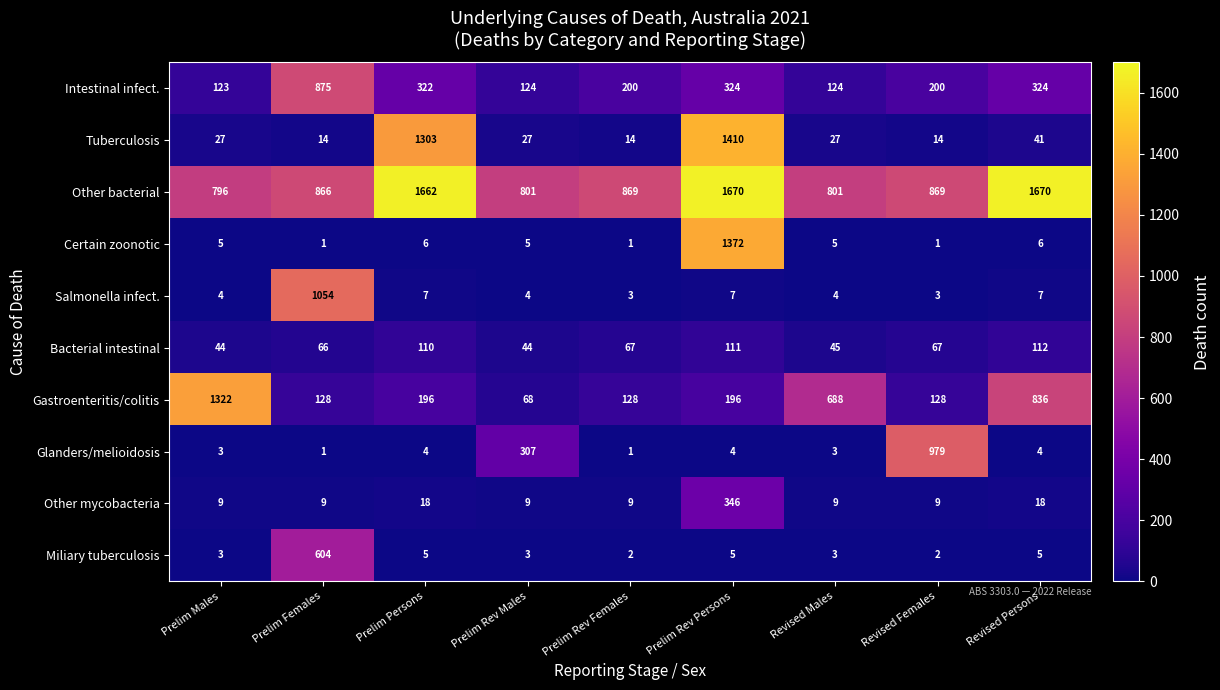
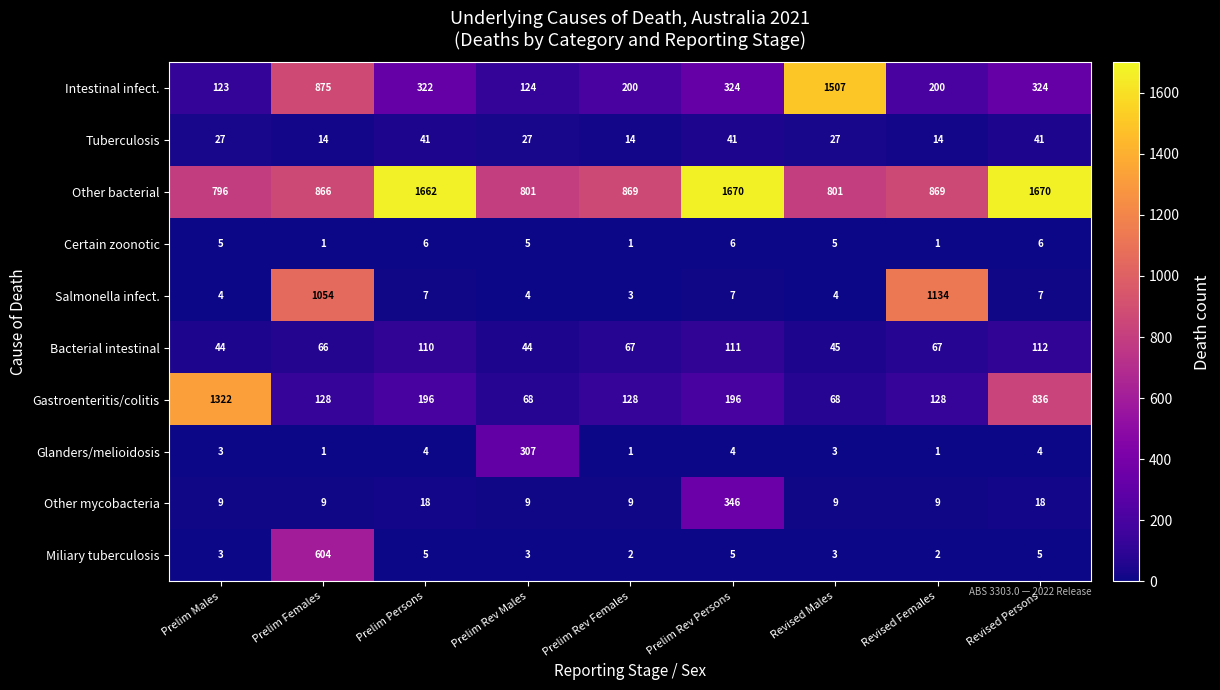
Intestinal infect., Revised Males: 124 -> 1507
Tuberculosis, Prelim Persons: 1303 -> 41
Tuberculosis, Prelim Rev Persons: 1410 -> 41
Certain zoonotic, Prelim Rev Persons: 1372 -> 6
Salmonella infect., Revised Females: 3 -> 1134
Gastroenteritis/colitis, Revised Males: 688 -> 68
Glanders/melioidosis, Revised Females: 979 -> 1
